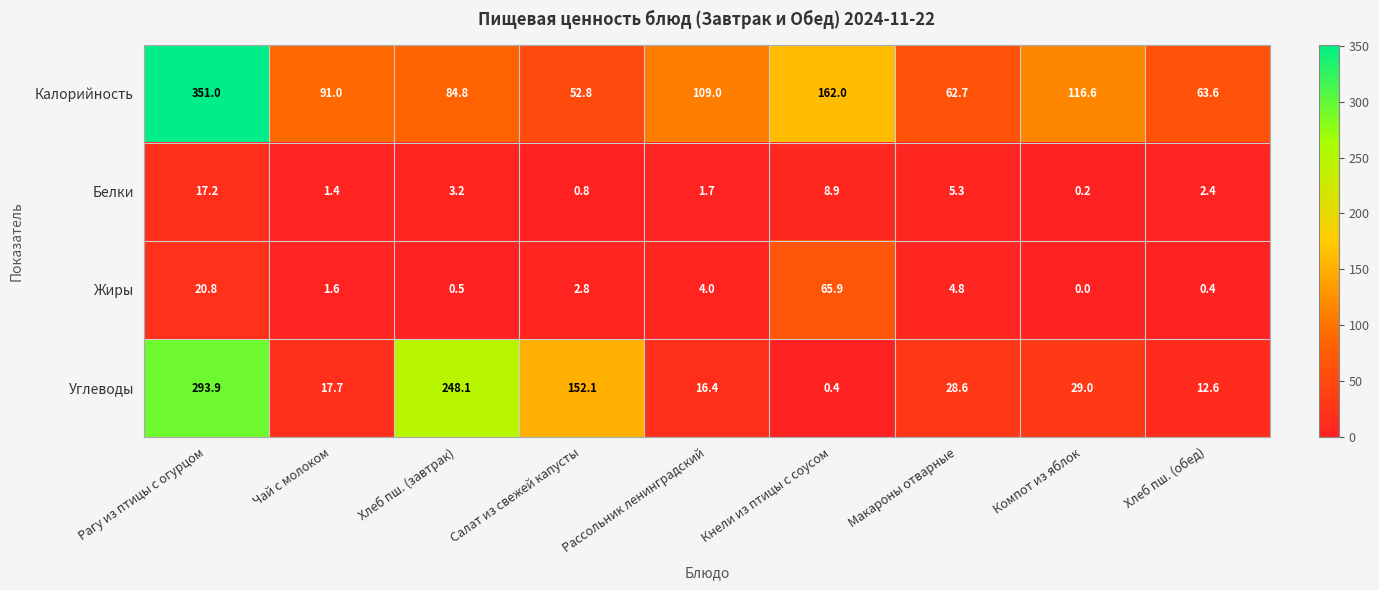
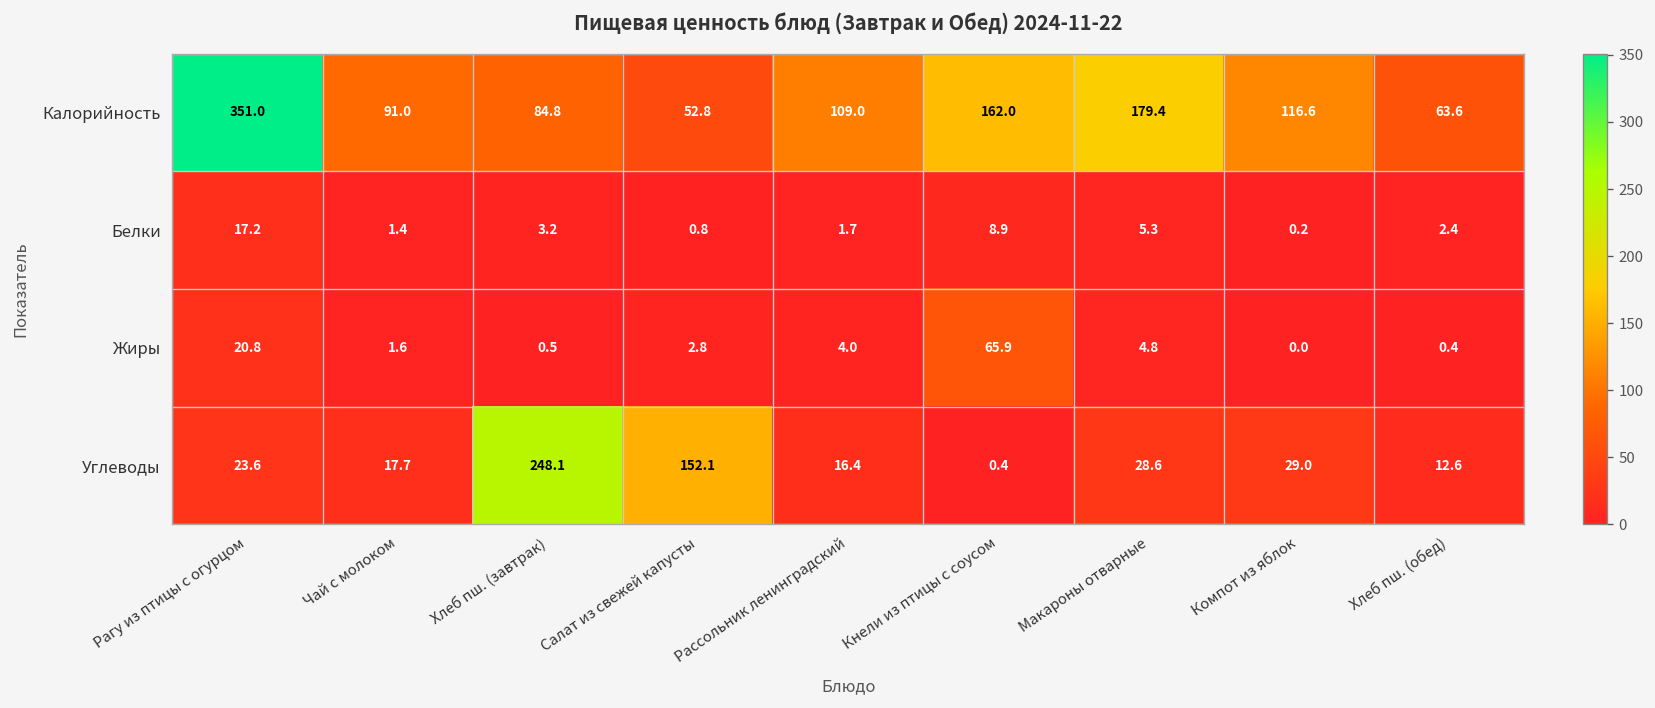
Калорийность, Макароны отварные: 62.7 -> 179.4
Углеводы, Рагу из птицы с огурцом: 293.9 -> 23.6
